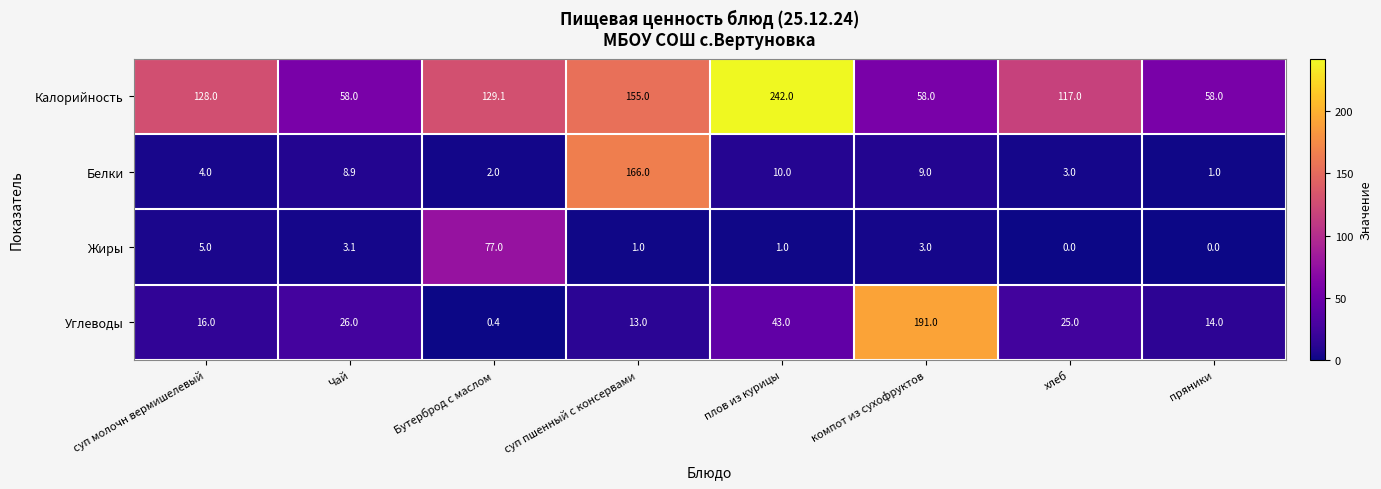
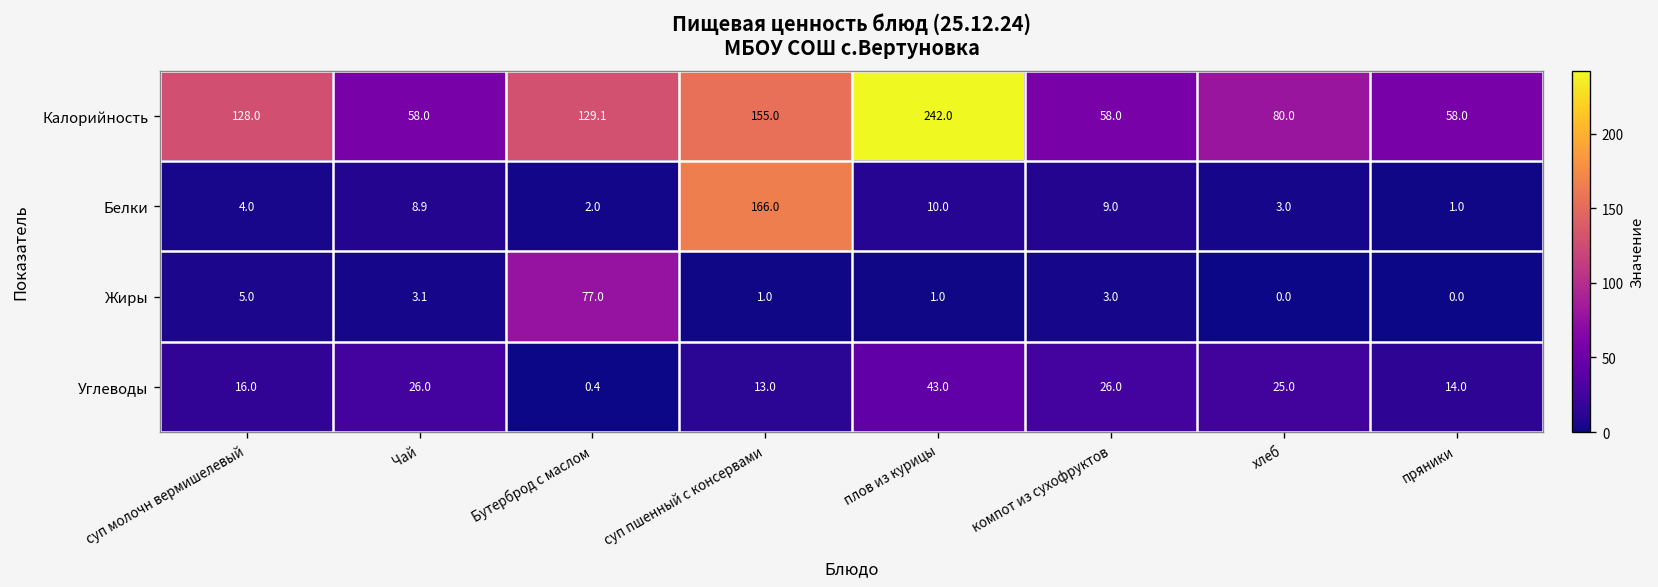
Калорийность, хлеб: 117.0 -> 80.0
Углеводы, компот из сухофруктов: 191.0 -> 26.0
